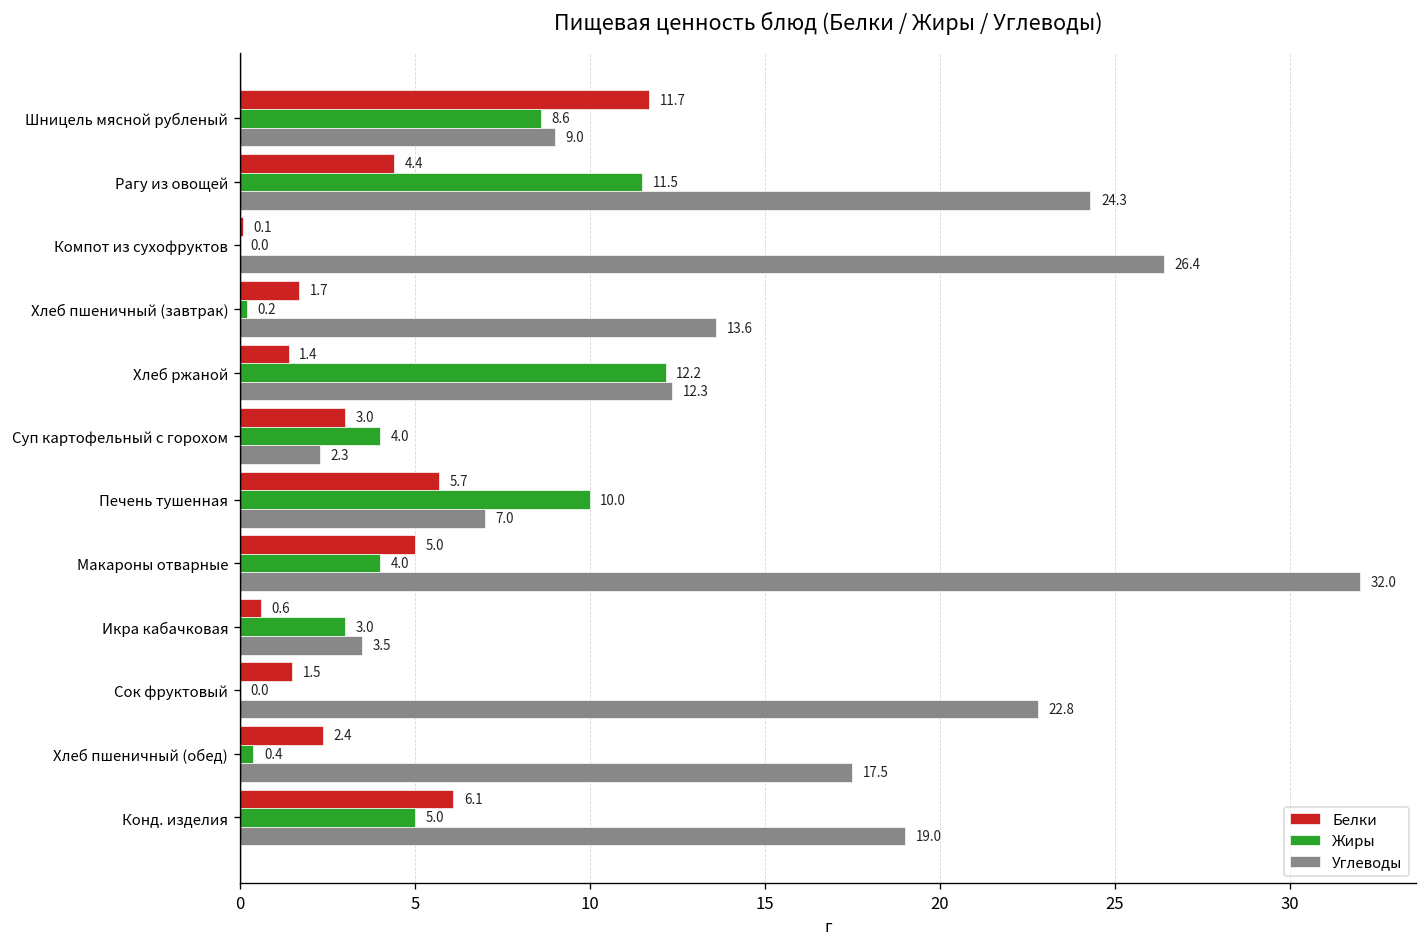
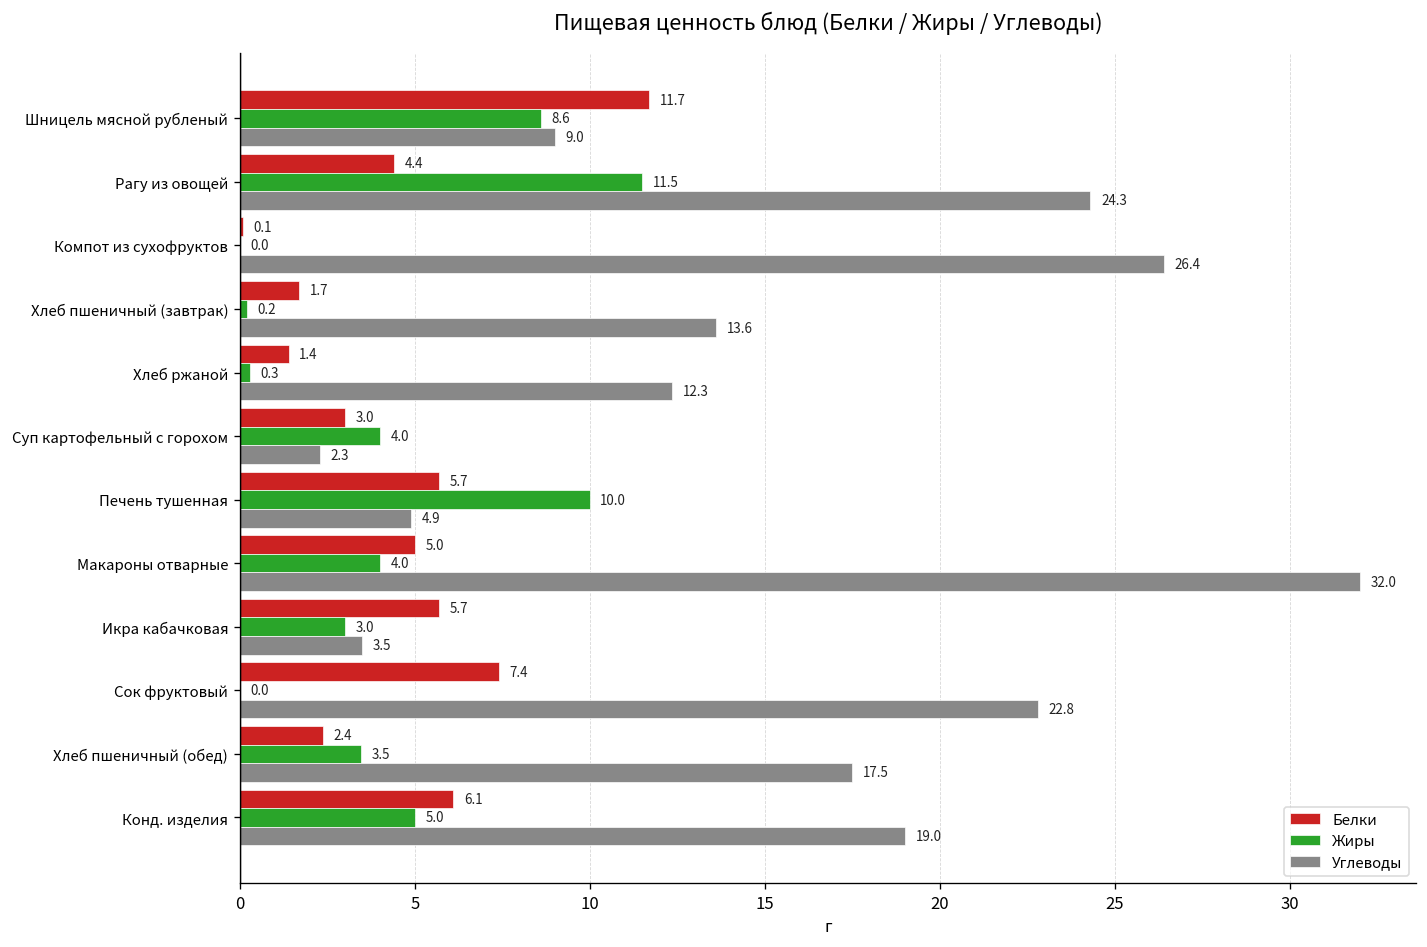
Жиры, Хлеб ржаной: 12.2 -> 0.3
Углеводы, Печень тушенная: 7.0 -> 4.9
Белки, Икра кабачковая: 0.6 -> 5.7
Белки, Сок фруктовый: 1.5 -> 7.4
Жиры, Хлеб пшеничный (обед): 0.4 -> 3.5
